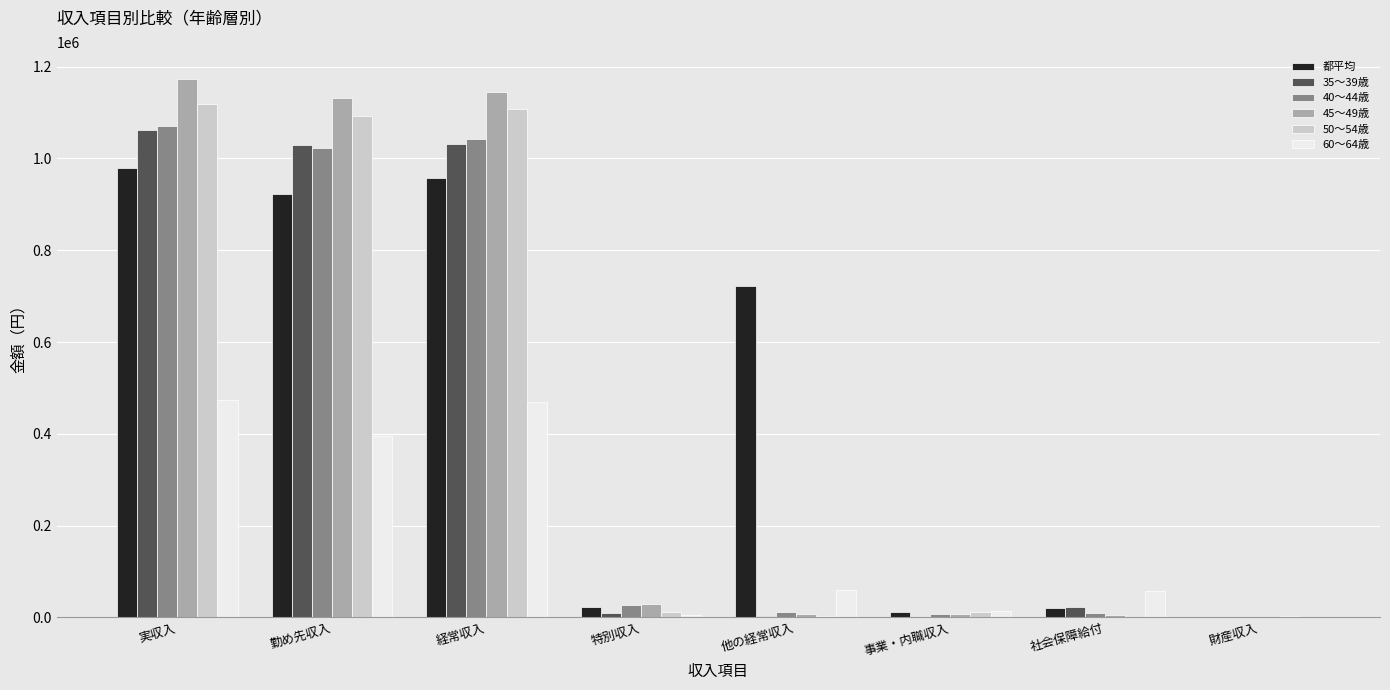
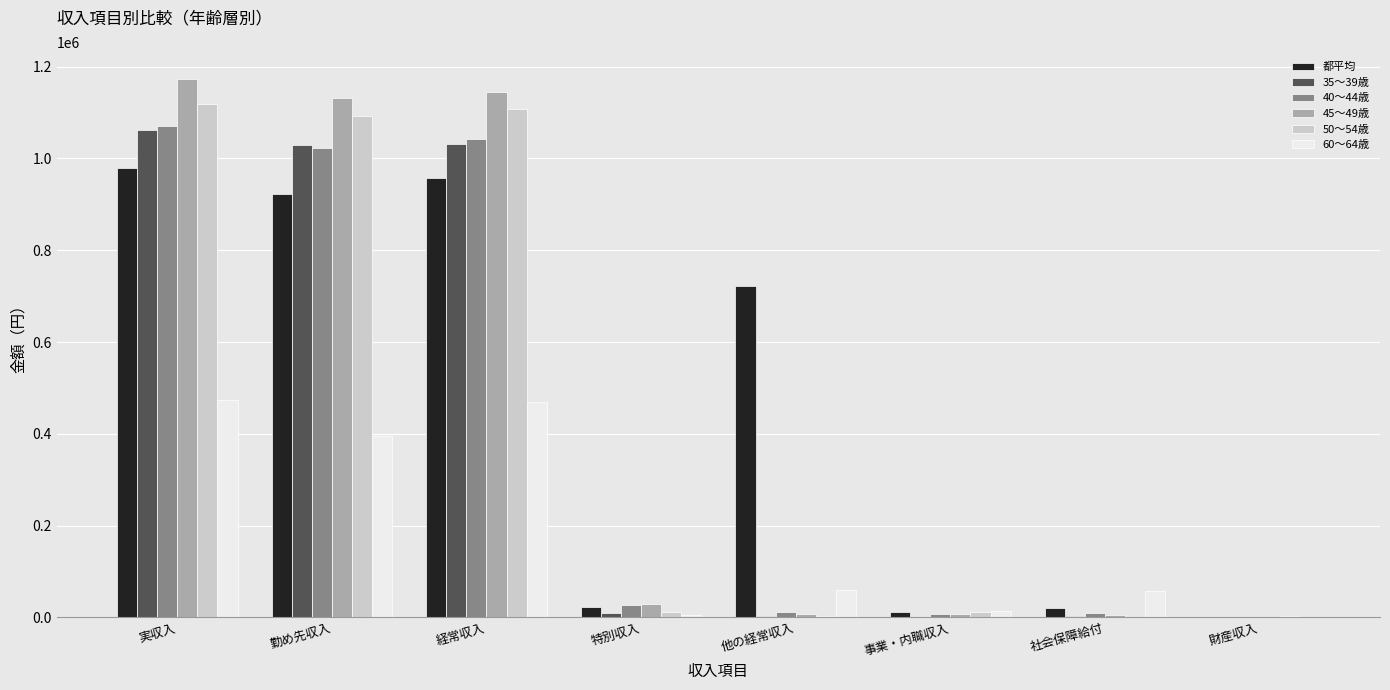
35～39歳, 社会保障給付: 20000 -> 0
